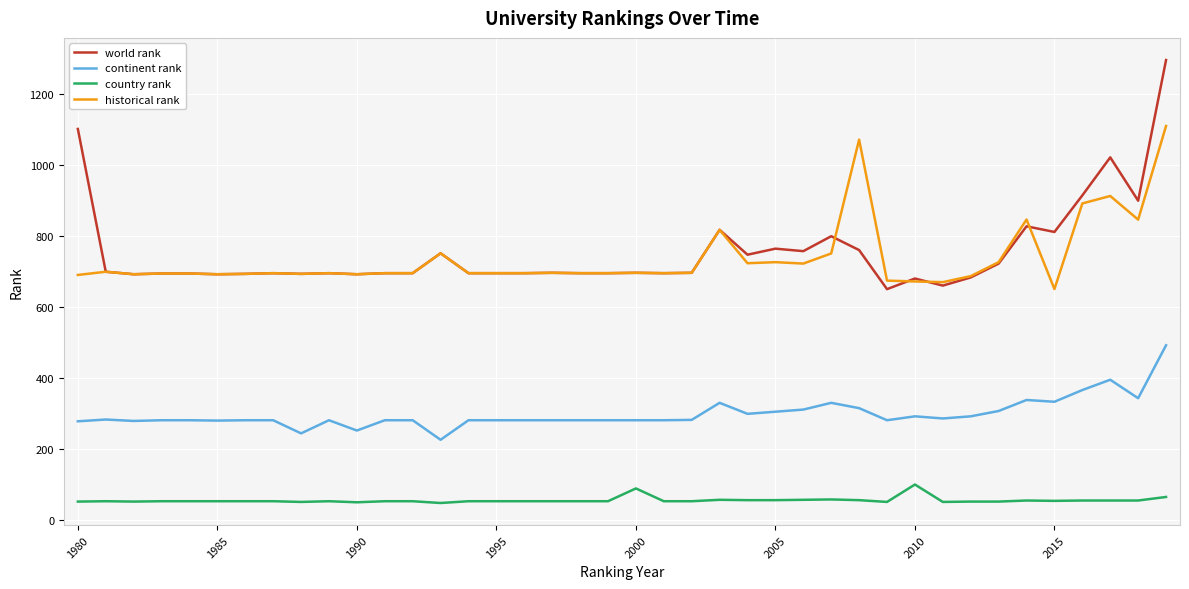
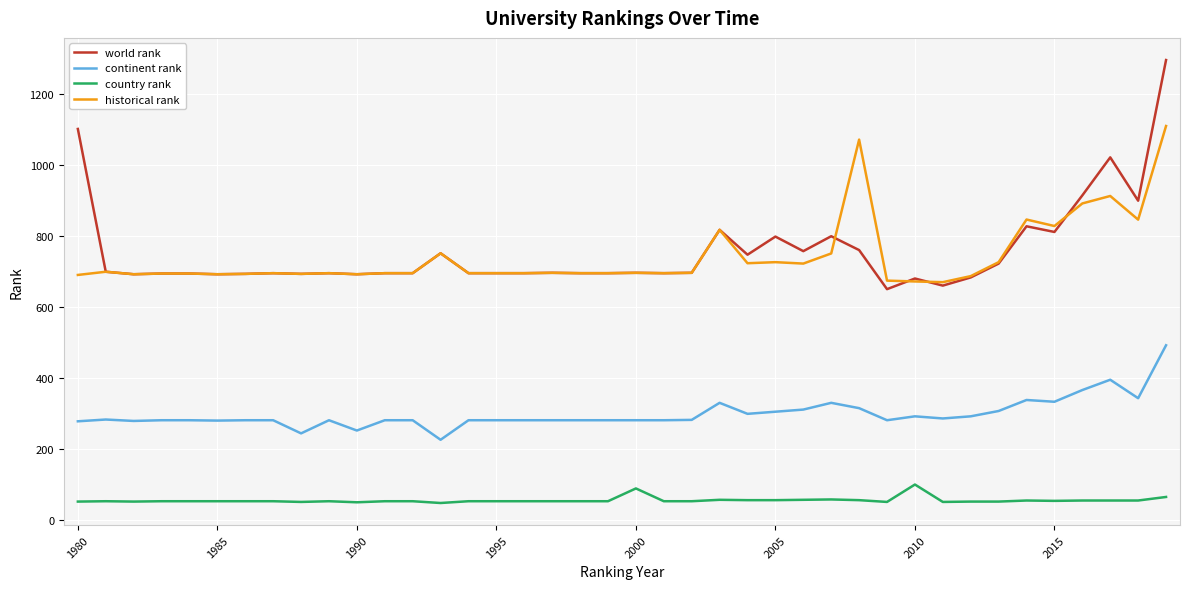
world rank, 2005: 770 -> 800
historical rank, 2015: 650 -> 830
